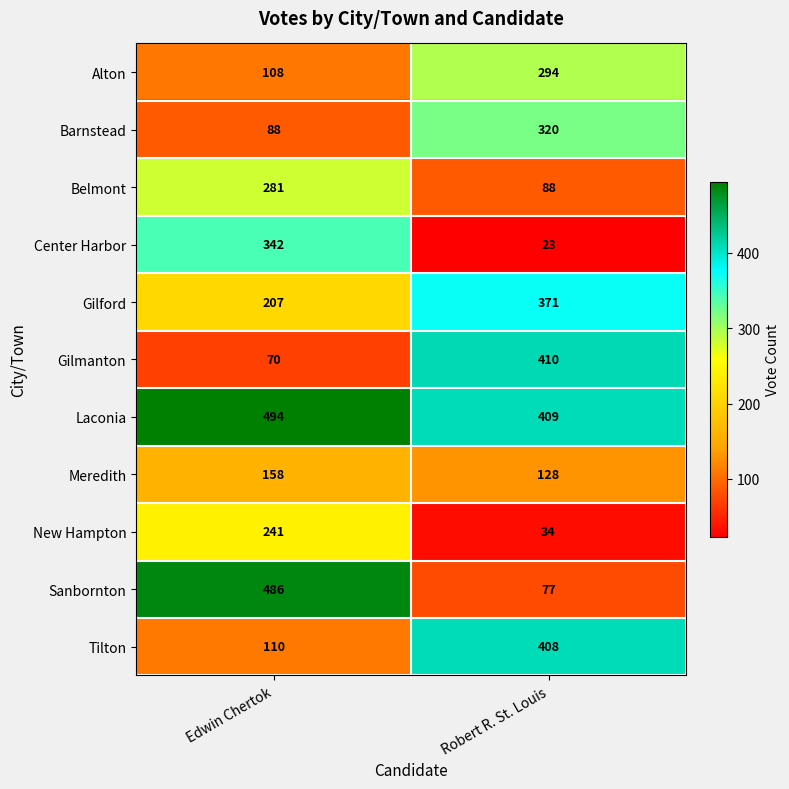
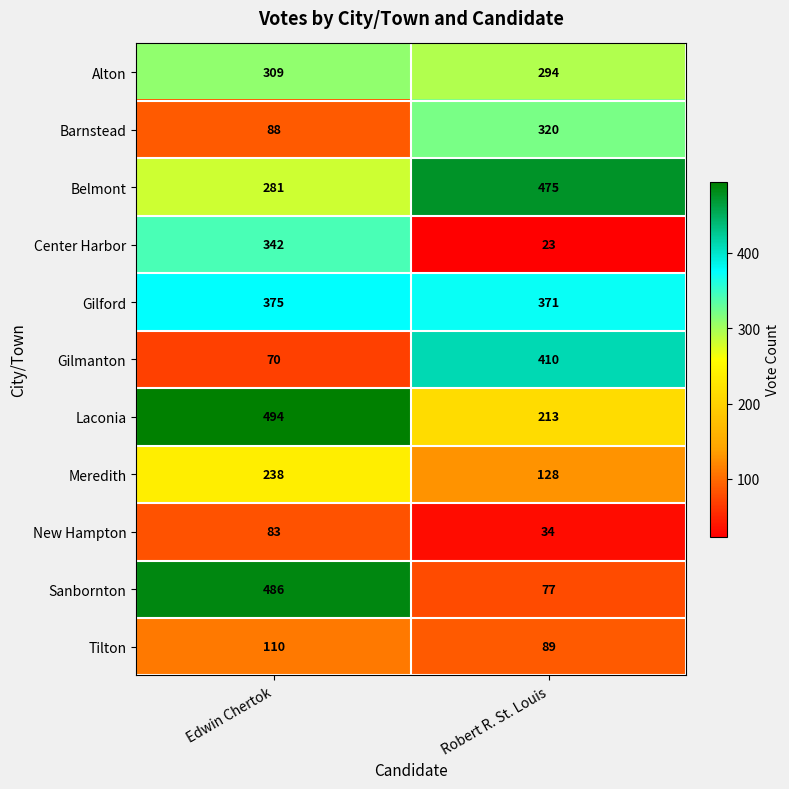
Alton, Edwin Chertok: 108 -> 309
Belmont, Robert R. St. Louis: 88 -> 475
Gilford, Edwin Chertok: 207 -> 375
Laconia, Robert R. St. Louis: 409 -> 213
Meredith, Edwin Chertok: 158 -> 238
New Hampton, Edwin Chertok: 241 -> 83
Tilton, Robert R. St. Louis: 408 -> 89
